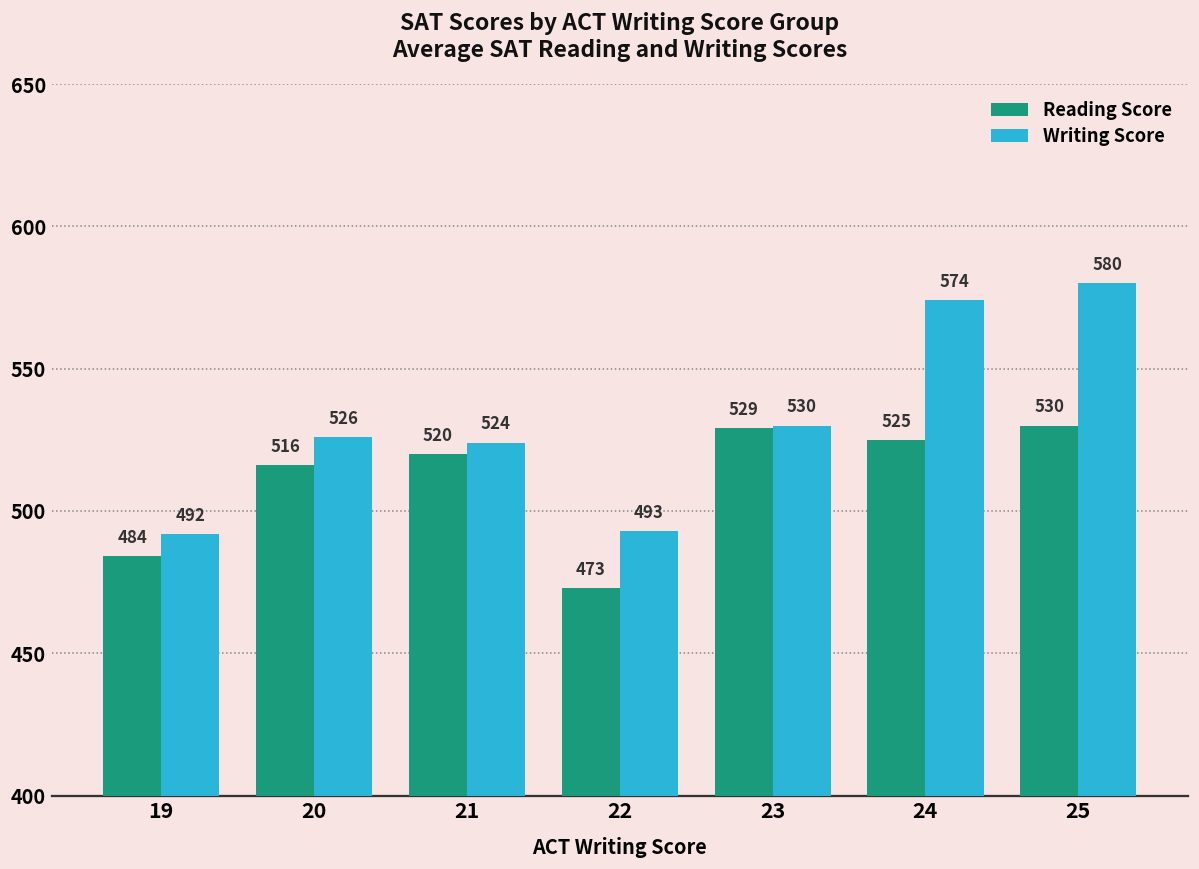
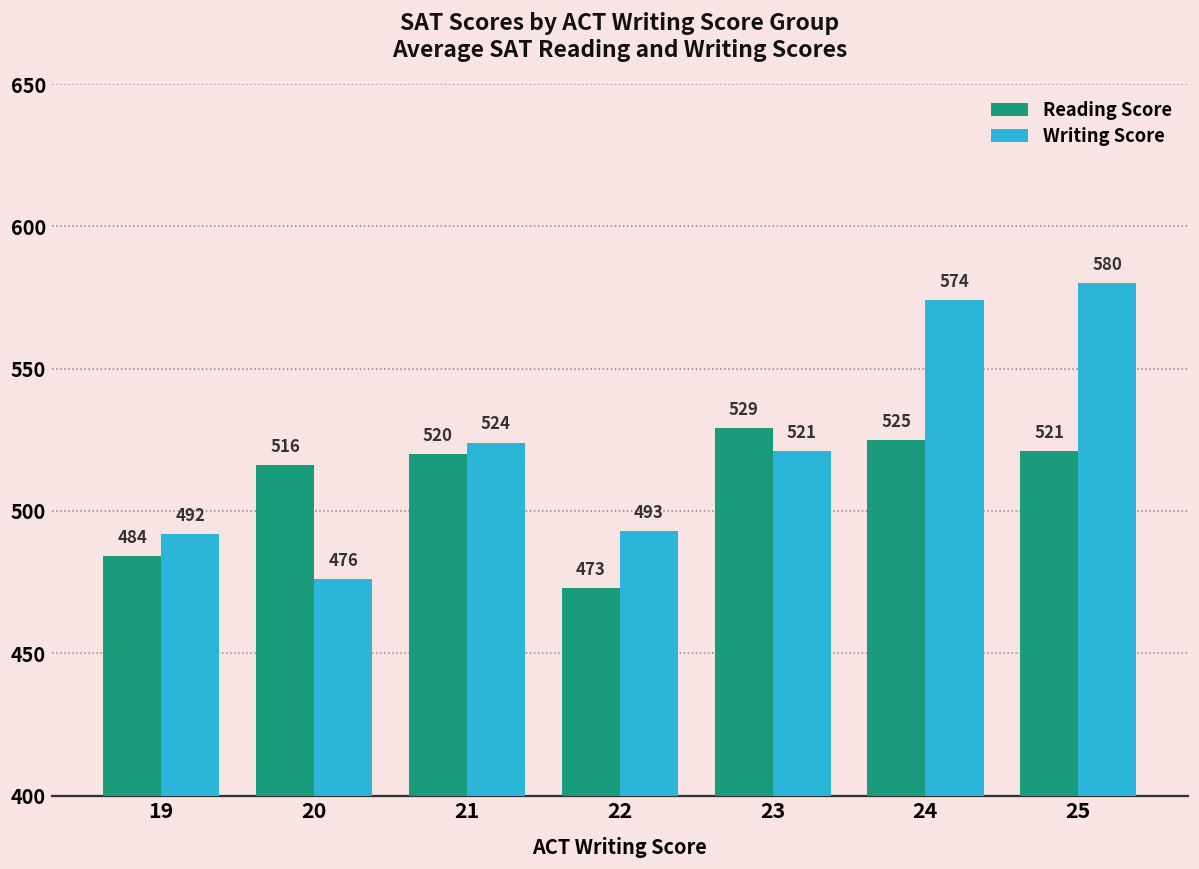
Writing Score, 20: 526 -> 476
Writing Score, 23: 530 -> 521
Reading Score, 25: 530 -> 521
